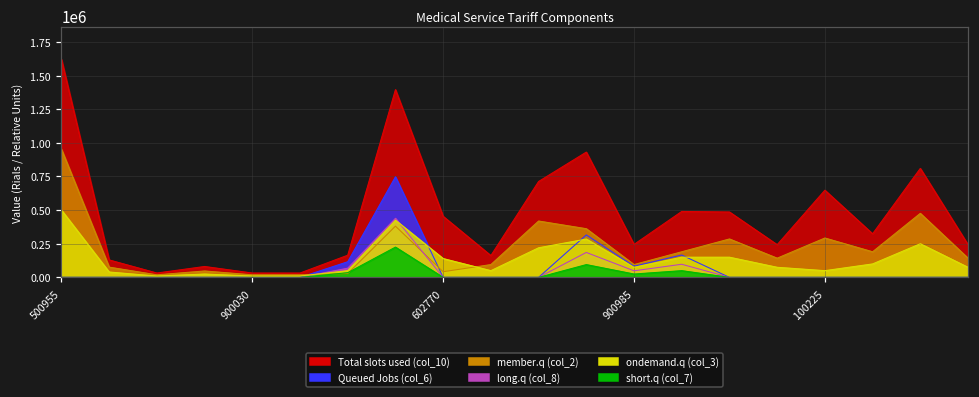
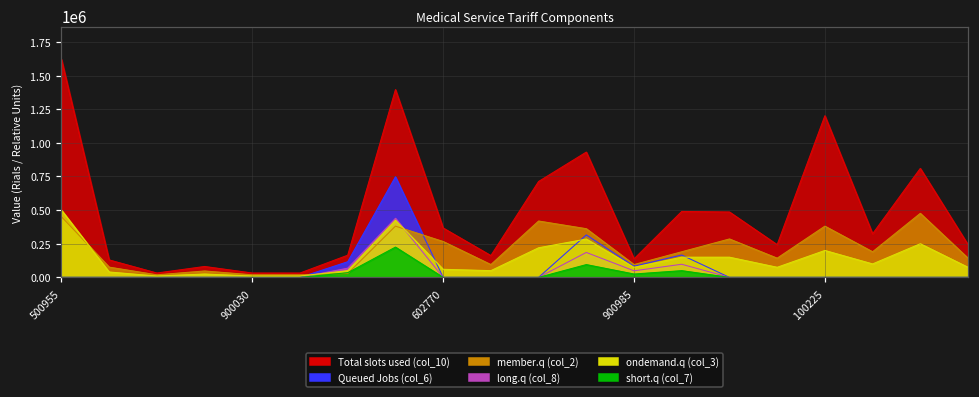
member.q (col_2), 500955: 950000 -> 450000
Total slots used (col_10), 602770: 450000 -> 370000
member.q (col_2), 602770: 40000 -> 270000
ondemand.q (col_3), 602770: 140000 -> 60000
Total slots used (col_10), 900985: 250000 -> 140000
Total slots used (col_10), 100225: 650000 -> 1200000
member.q (col_2), 100225: 290000 -> 380000
ondemand.q (col_3), 100225: 50000 -> 200000
